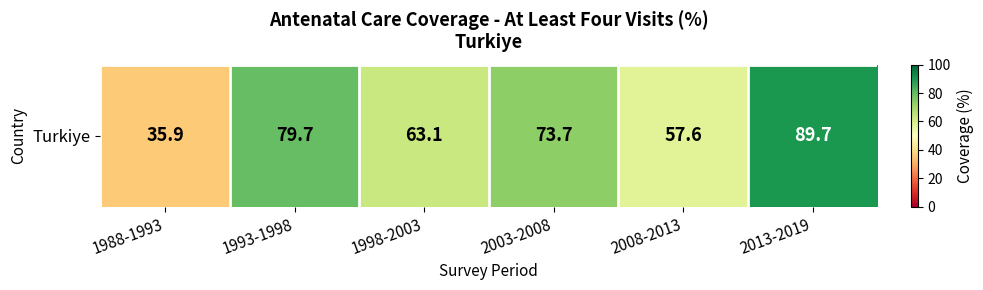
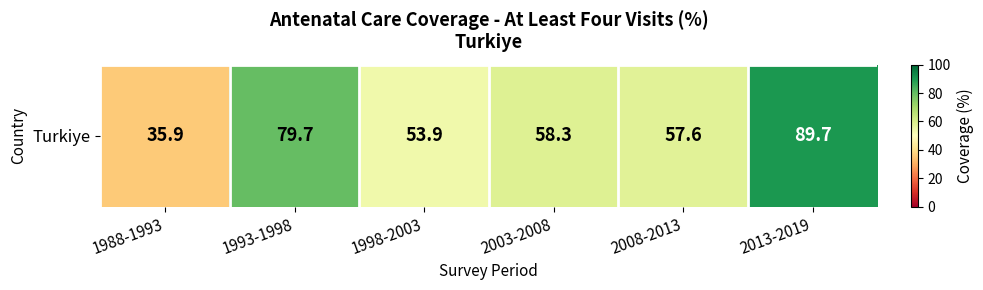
Turkiye, 1998-2003: 63.1 -> 53.9
Turkiye, 2003-2008: 73.7 -> 58.3
